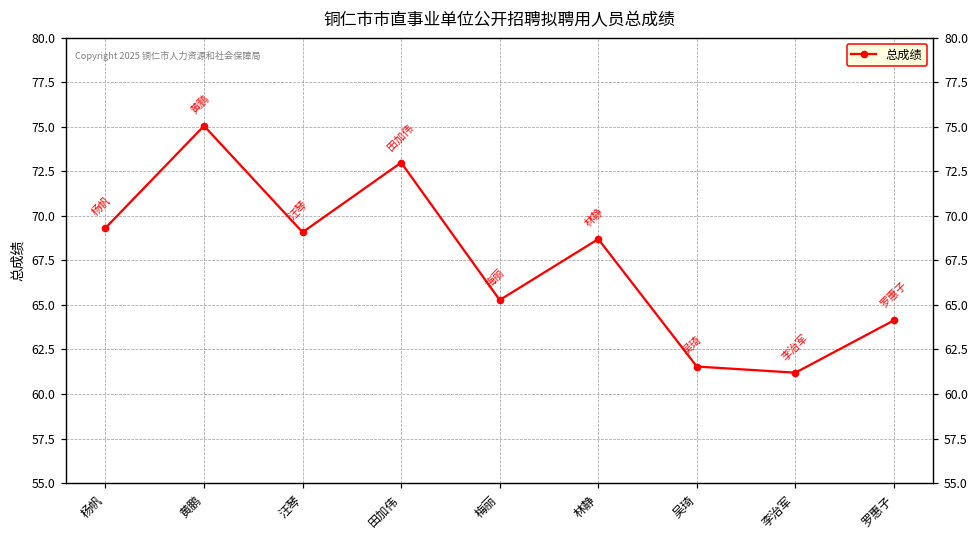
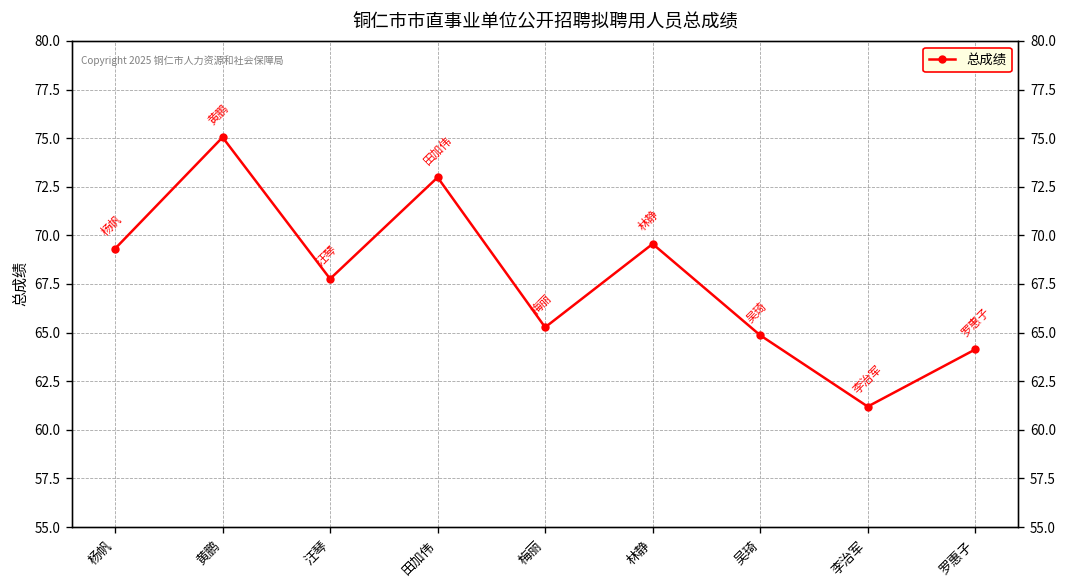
汪琴: 69.1 -> 67.8
林静: 68.7 -> 69.6
吴琦: 61.5 -> 64.9
